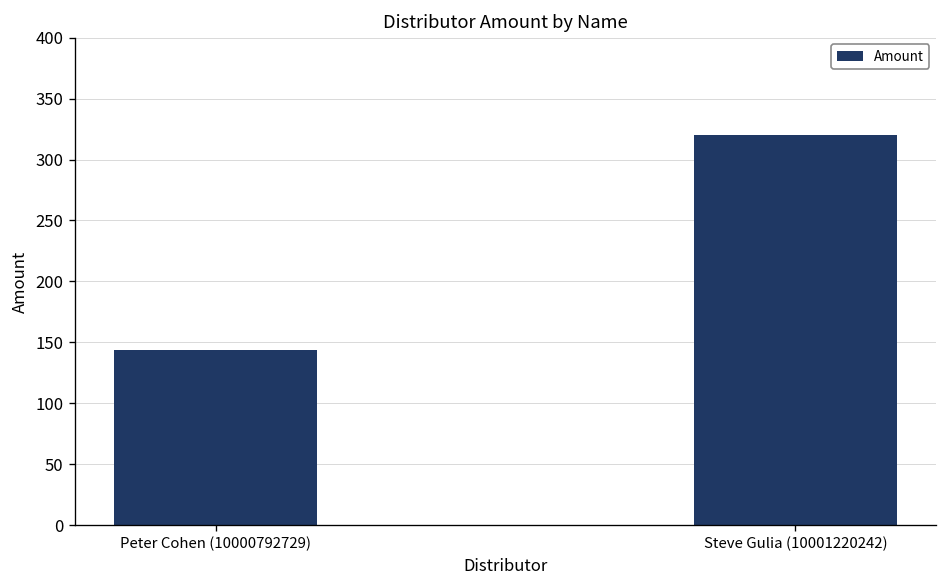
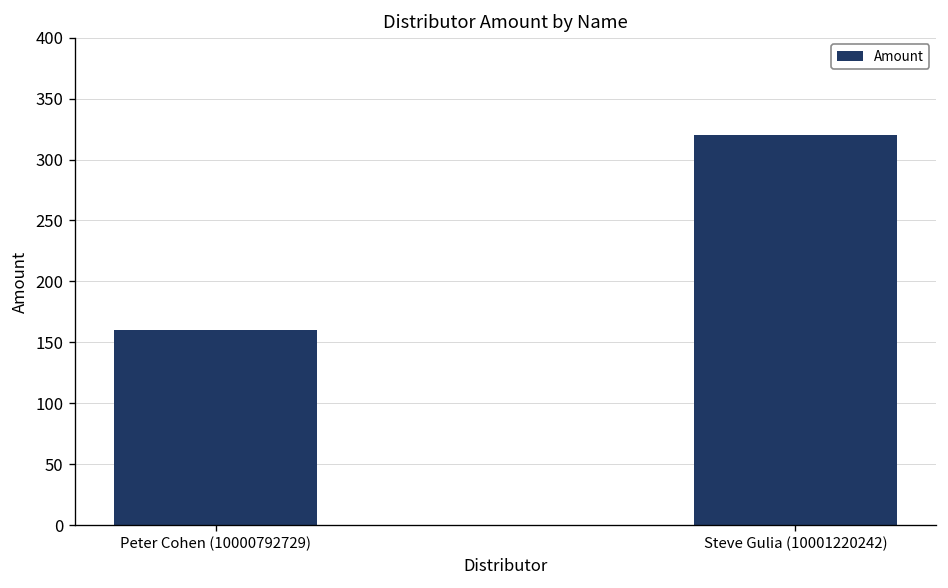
Peter Cohen (10000792729): 144 -> 160
